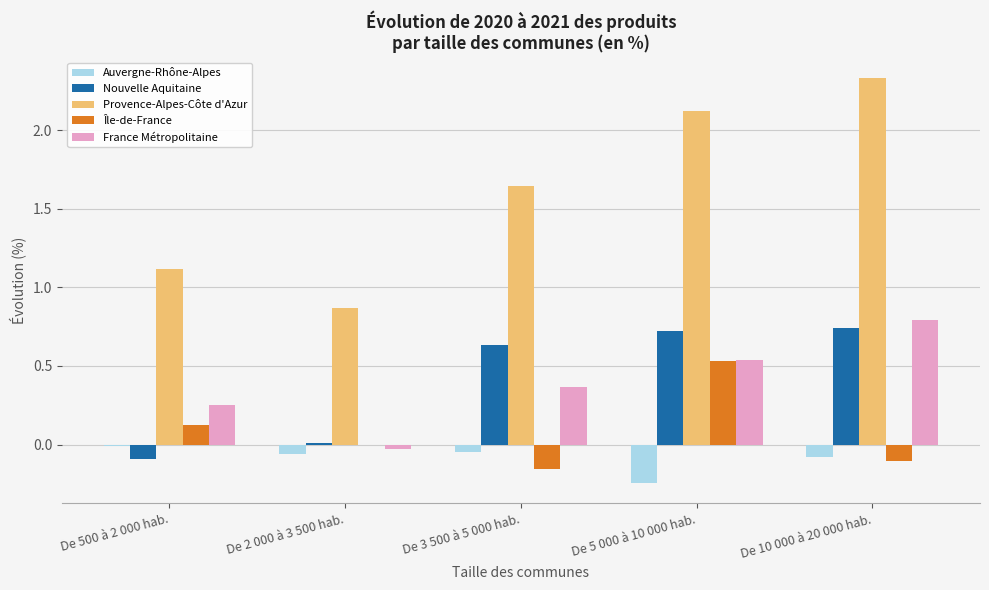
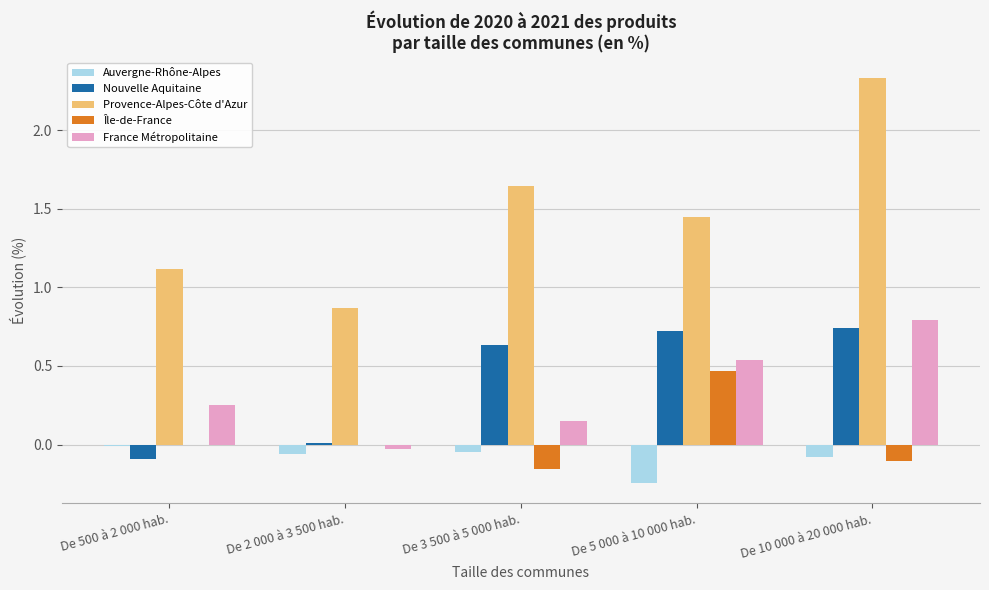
Île-de-France, De 500 à 2 000 hab.: 0.12 -> 0.00
France Métropolitaine, De 3 500 à 5 000 hab.: 0.37 -> 0.15
Provence-Alpes-Côte d'Azur, De 5 000 à 10 000 hab.: 2.12 -> 1.45
Île-de-France, De 5 000 à 10 000 hab.: 0.53 -> 0.47
